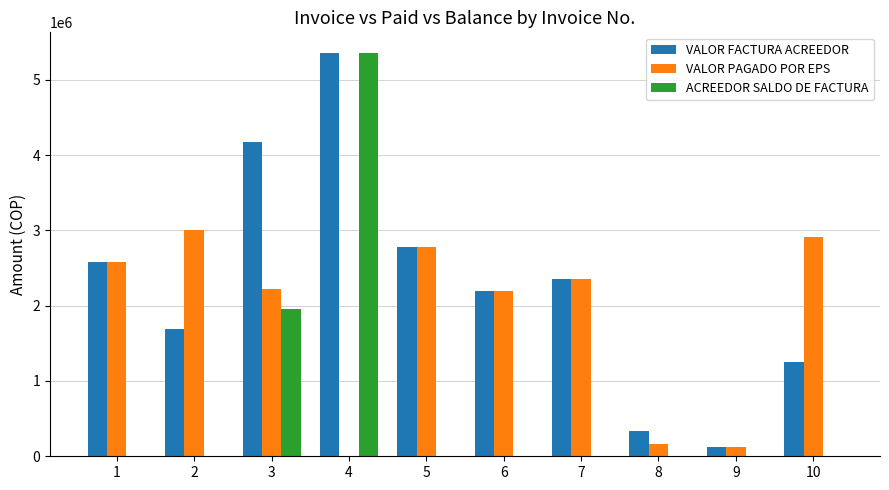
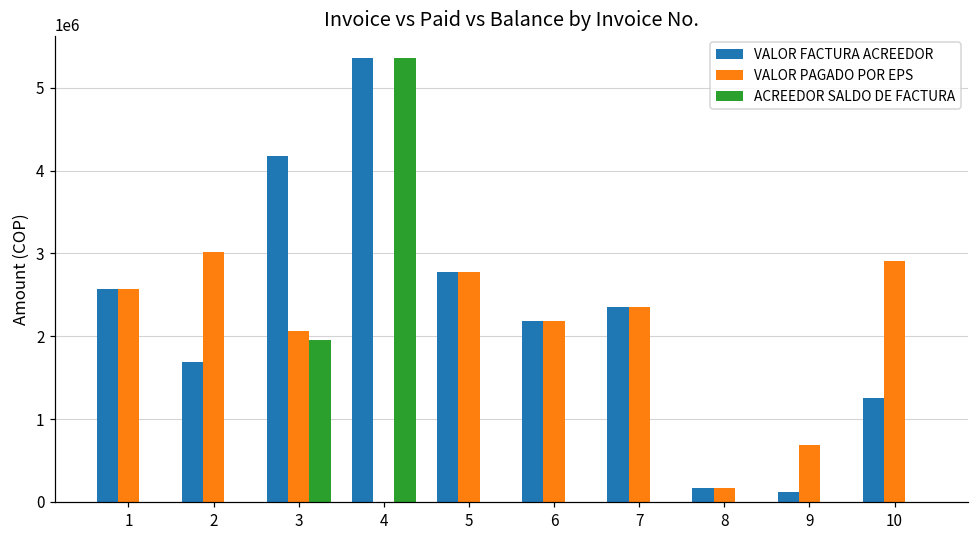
VALOR PAGADO POR EPS, 3: 2200000 -> 2100000
VALOR FACTURA ACREEDOR, 8: 300000 -> 200000
VALOR PAGADO POR EPS, 9: 100000 -> 700000
